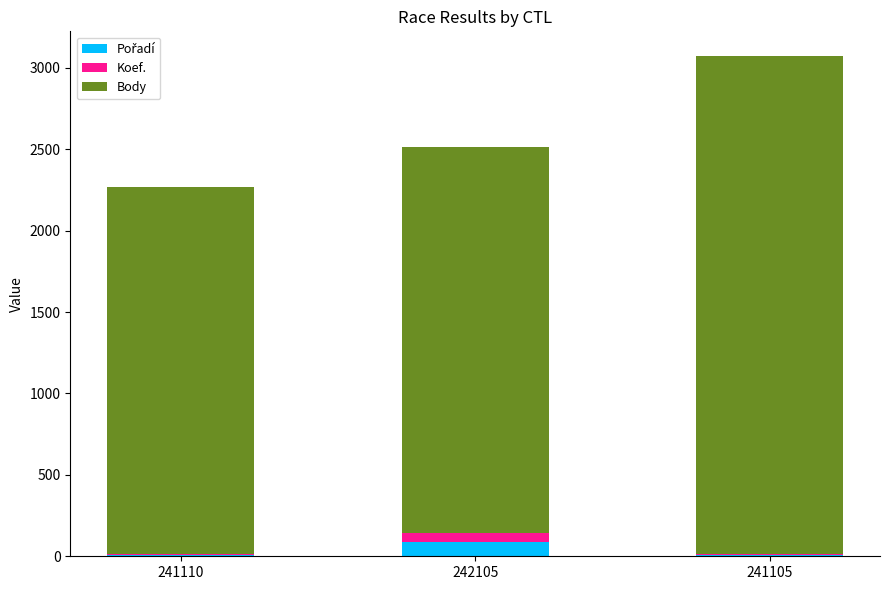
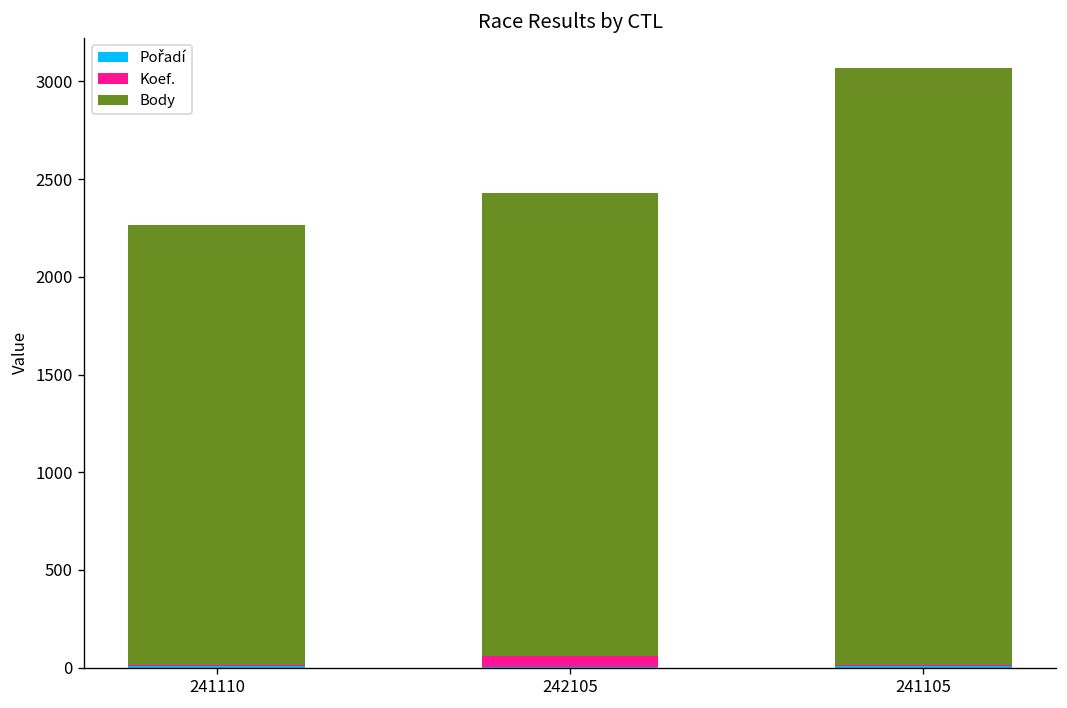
Pořadí, 242105: 90 -> 0
